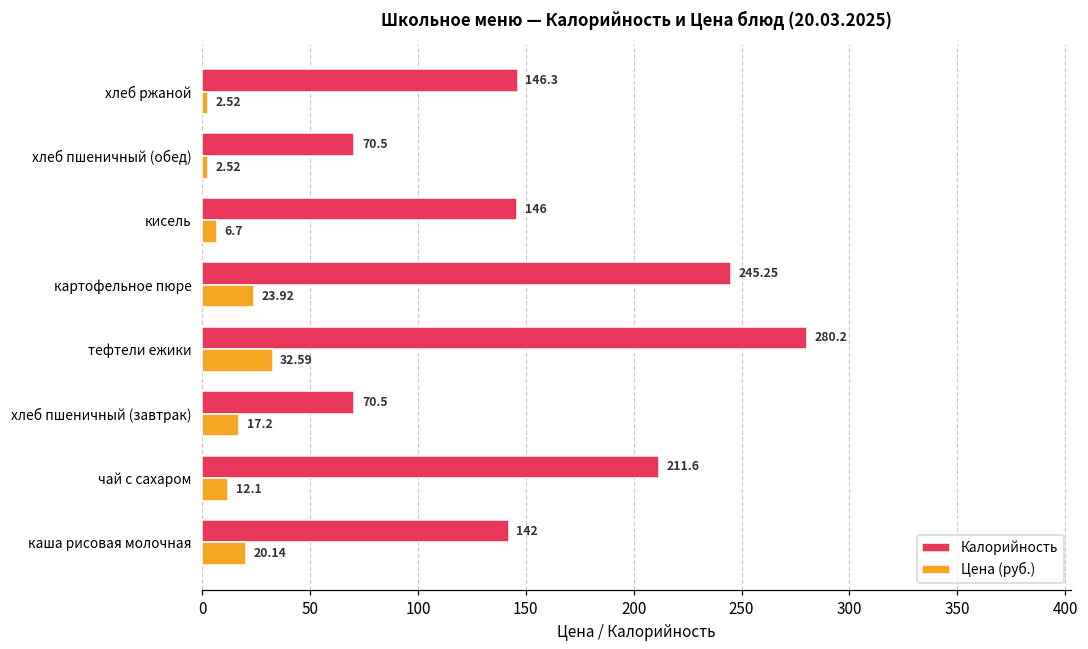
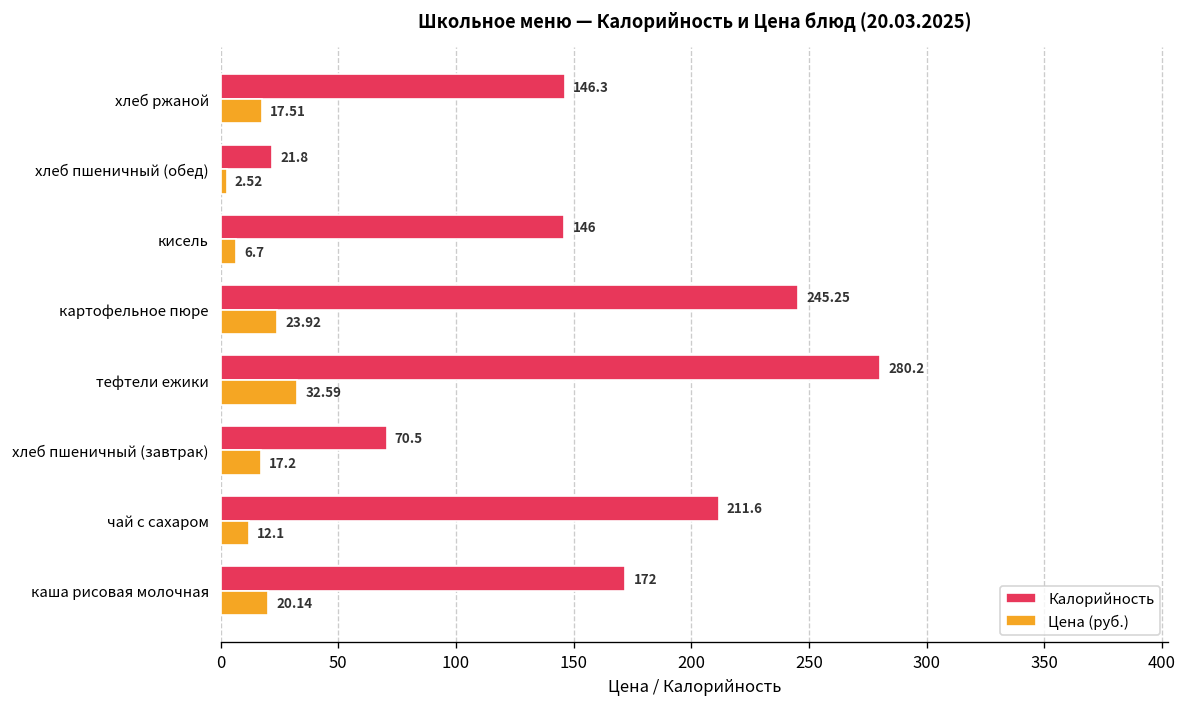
Цена (руб.), хлеб ржаной: 2.52 -> 17.51
Калорийность, хлеб пшеничный (обед): 70.5 -> 21.8
Калорийность, каша рисовая молочная: 142 -> 172
